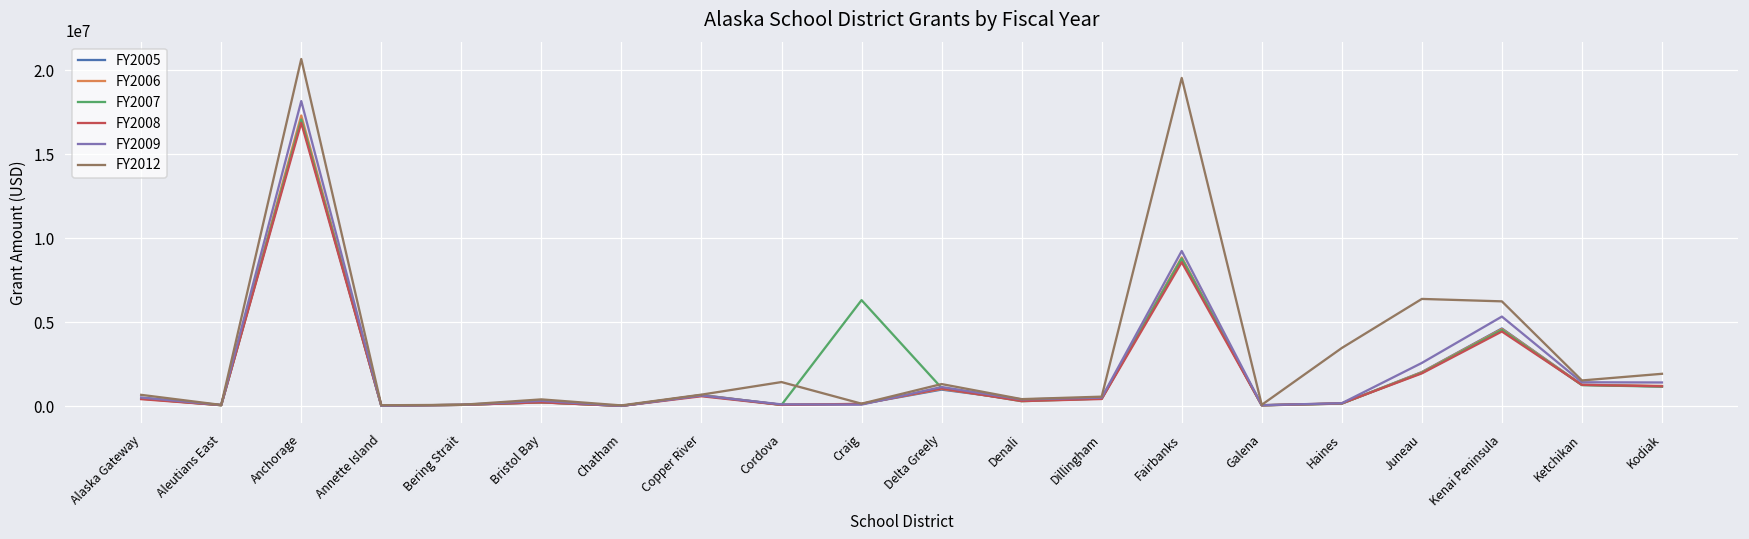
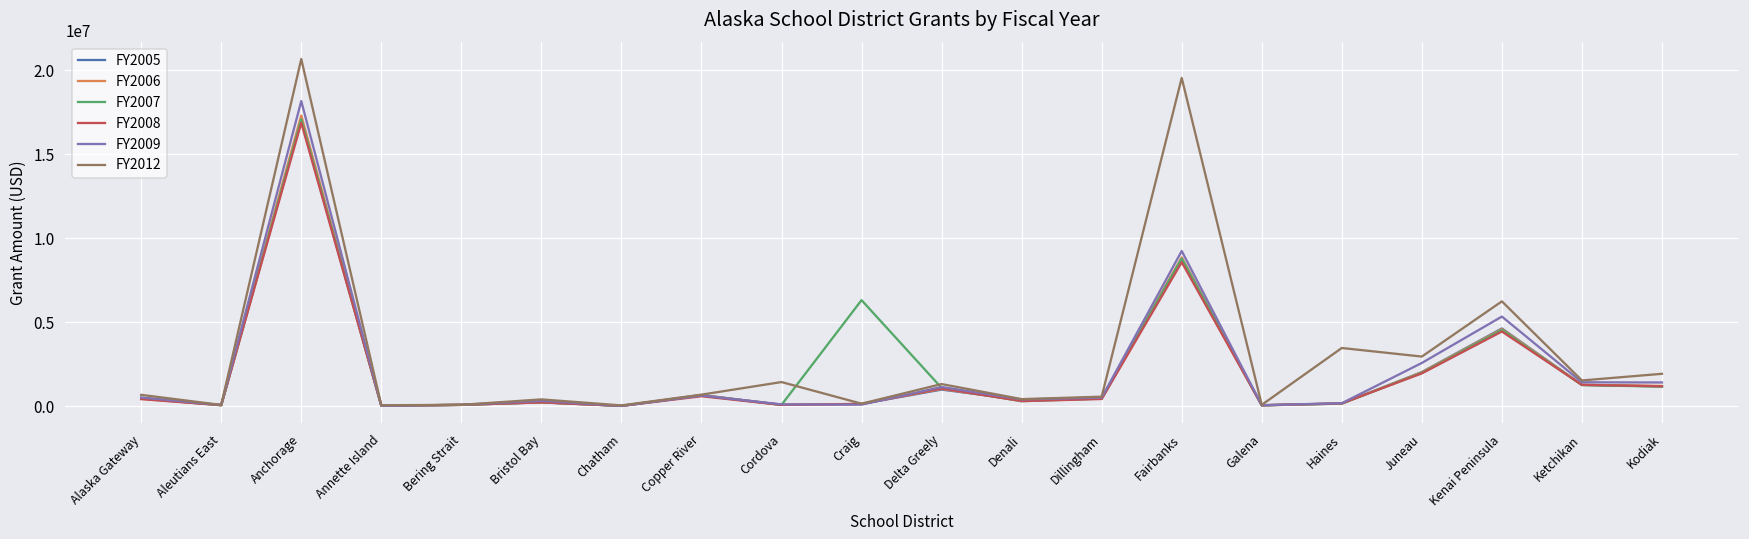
FY2012, Juneau: 6400000 -> 3000000
